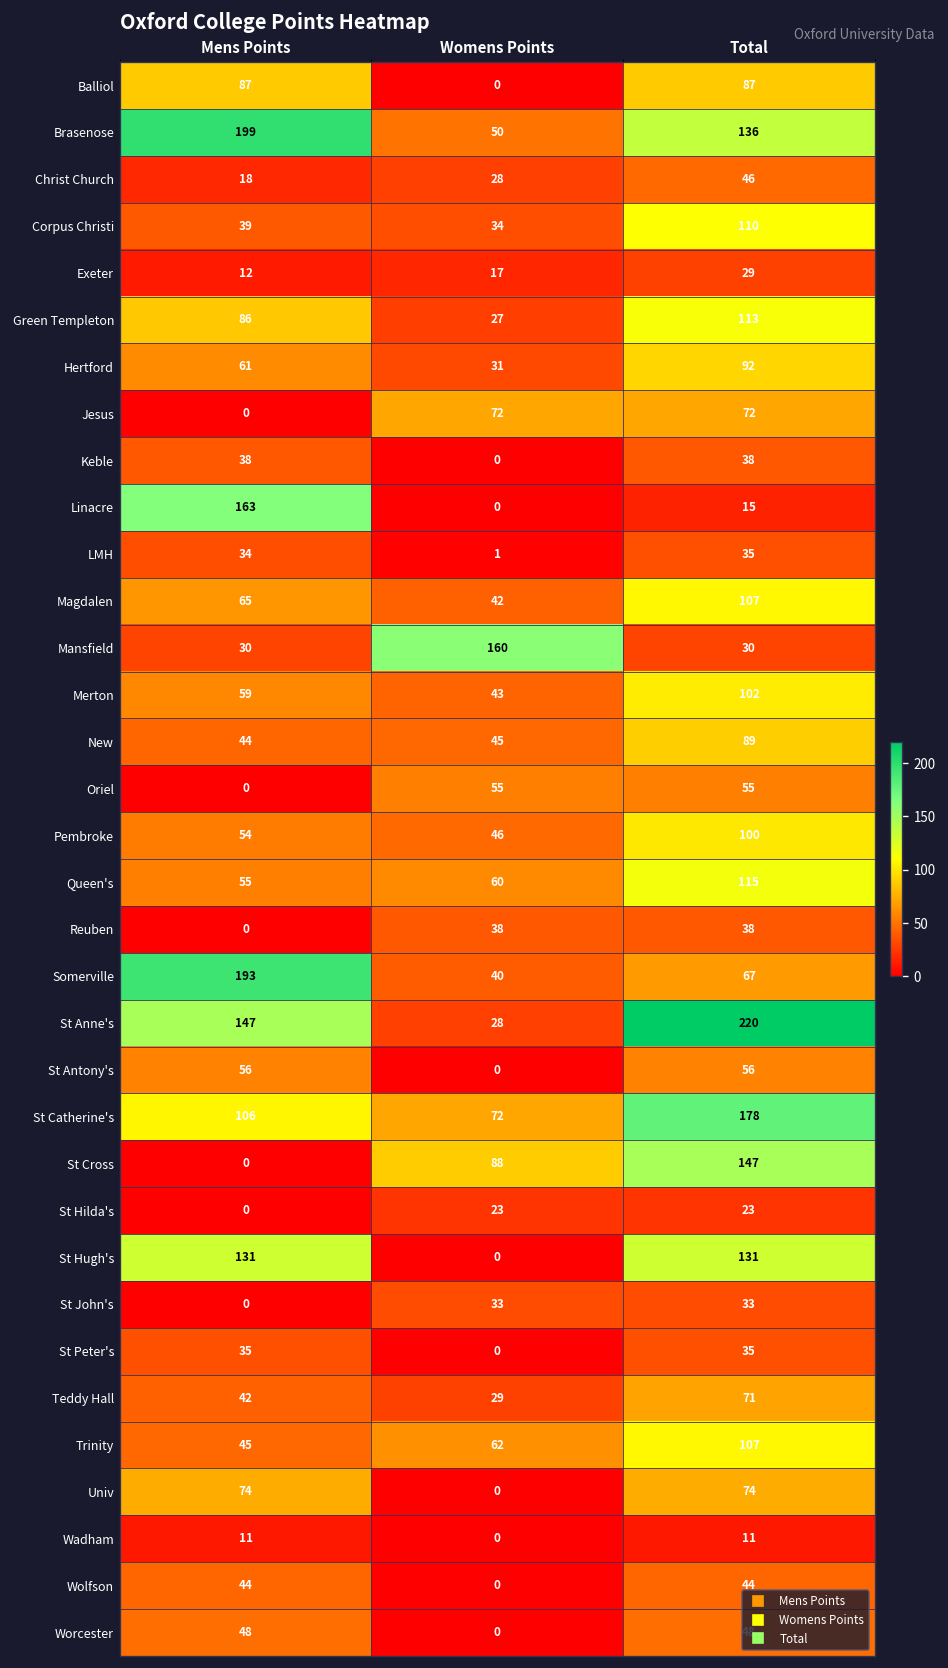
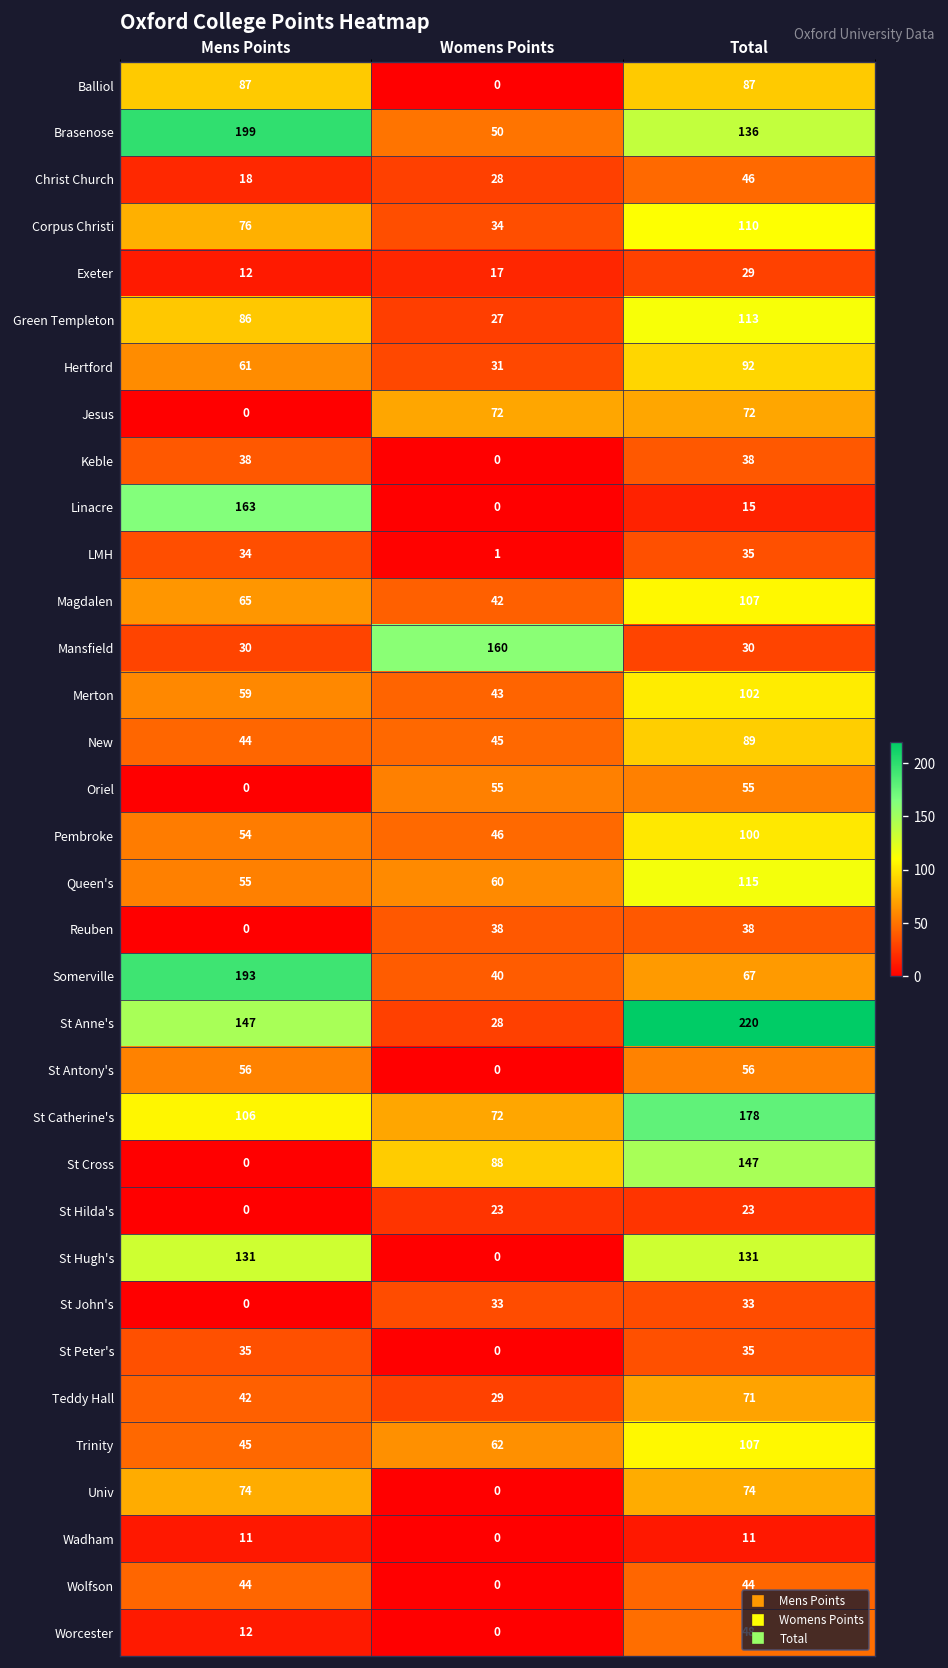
Corpus Christi, Mens Points: 39 -> 76
Worcester, Mens Points: 48 -> 12
